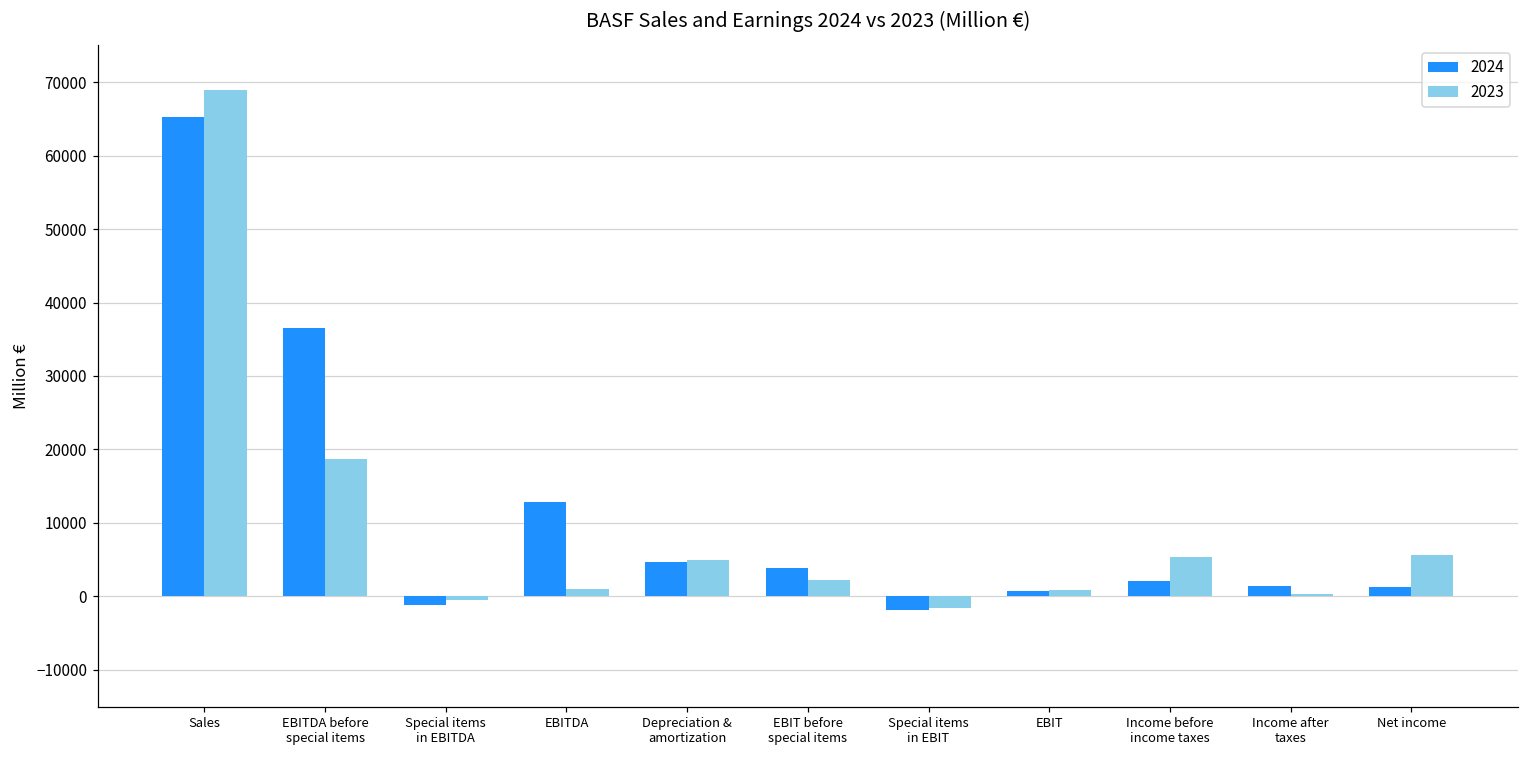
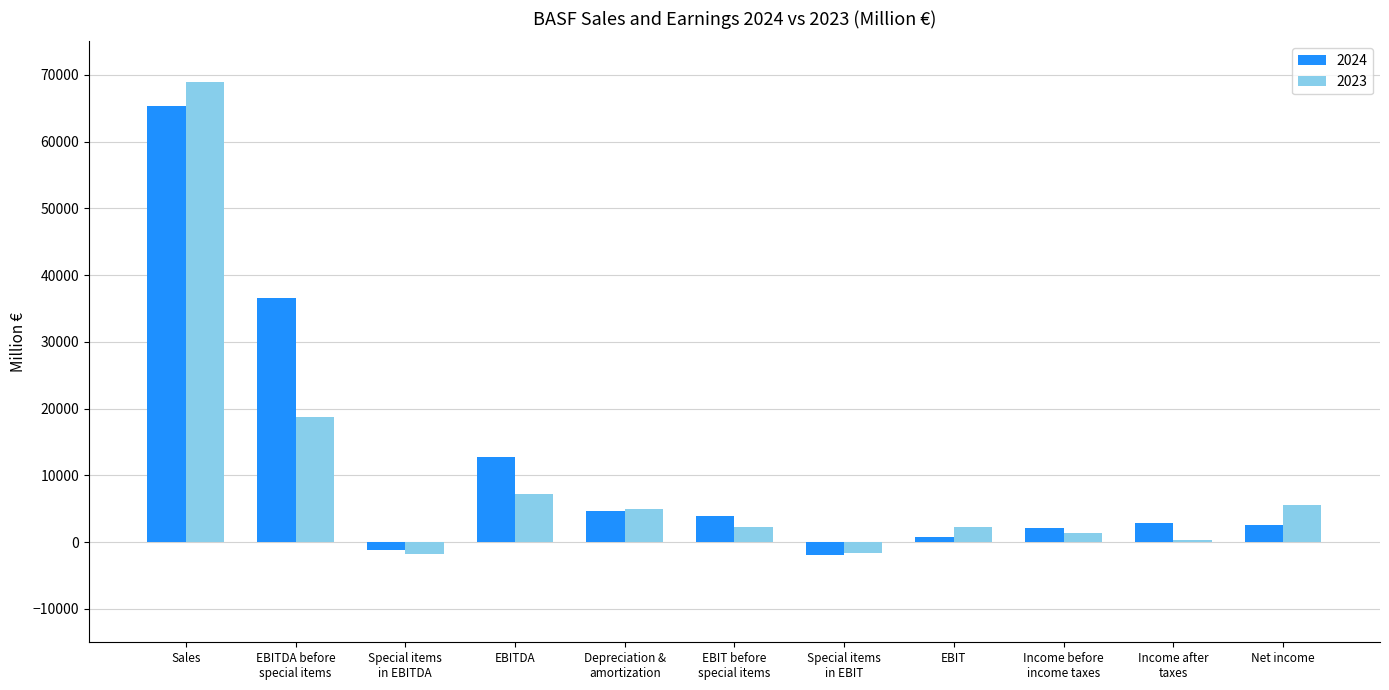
2023, Special items in EBITDA: 0 -> -2000
2023, EBITDA: 1000 -> 7000
2023, EBIT: 1000 -> 2000
2023, Income before income taxes: 5000 -> 1000
2024, Income after taxes: 1000 -> 3000
2024, Net income: 1000 -> 2000
